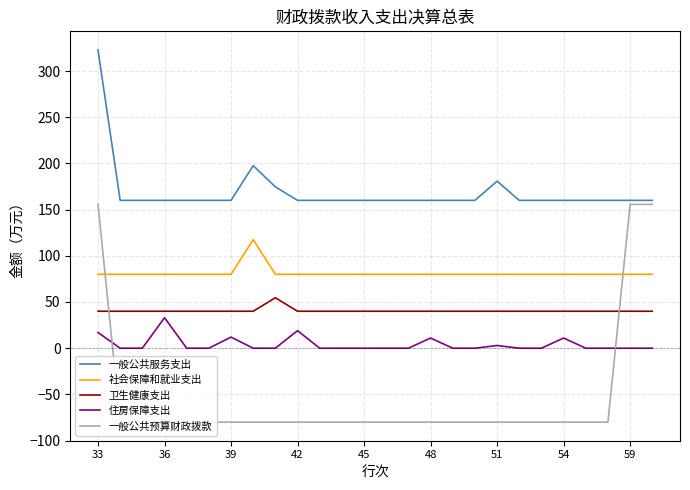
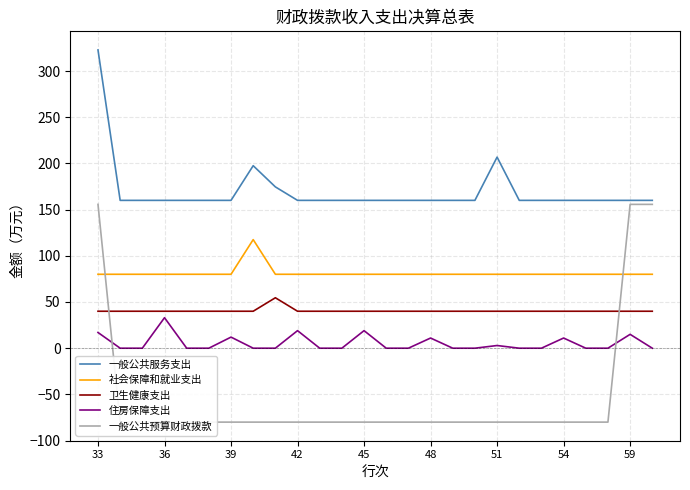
住房保障支出, 45: 0 -> 20
一般公共服务支出, 51: 180 -> 210
住房保障支出, 59: 0 -> 20
